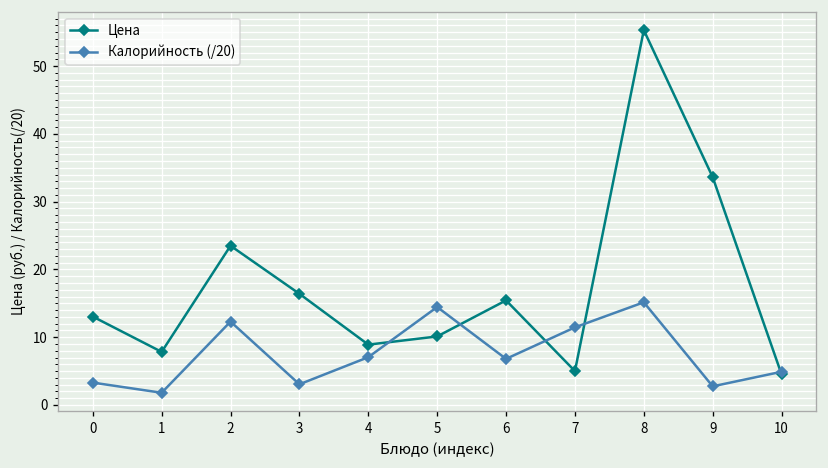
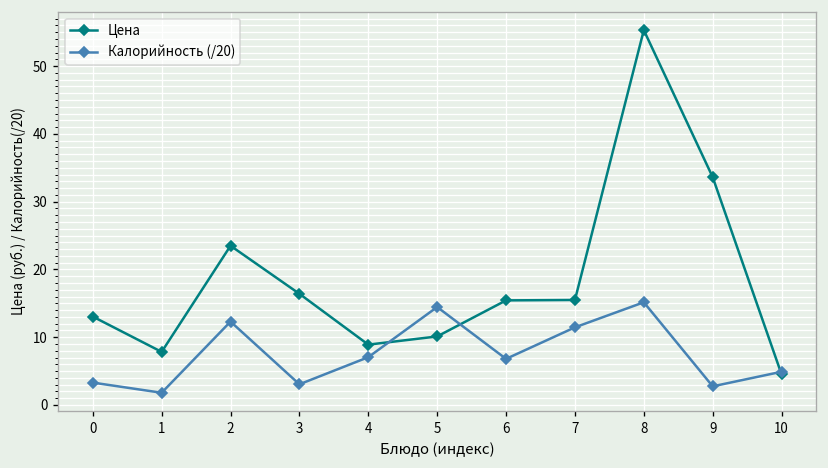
Цена, 7: 5 -> 15
